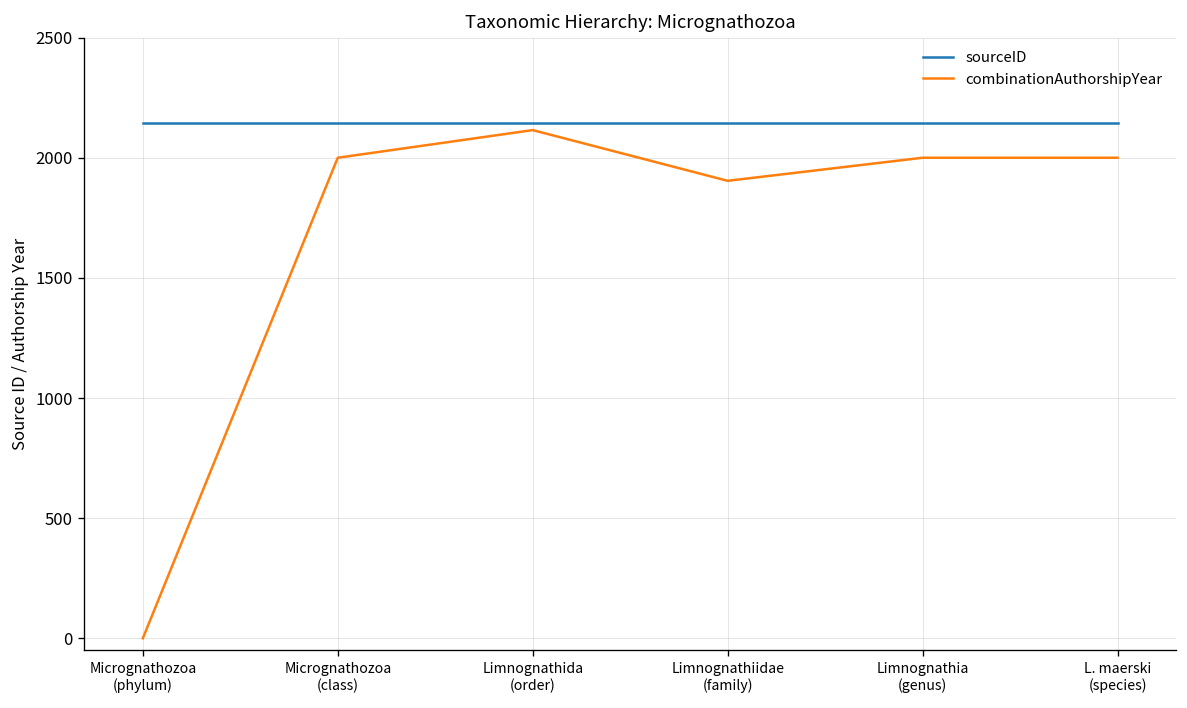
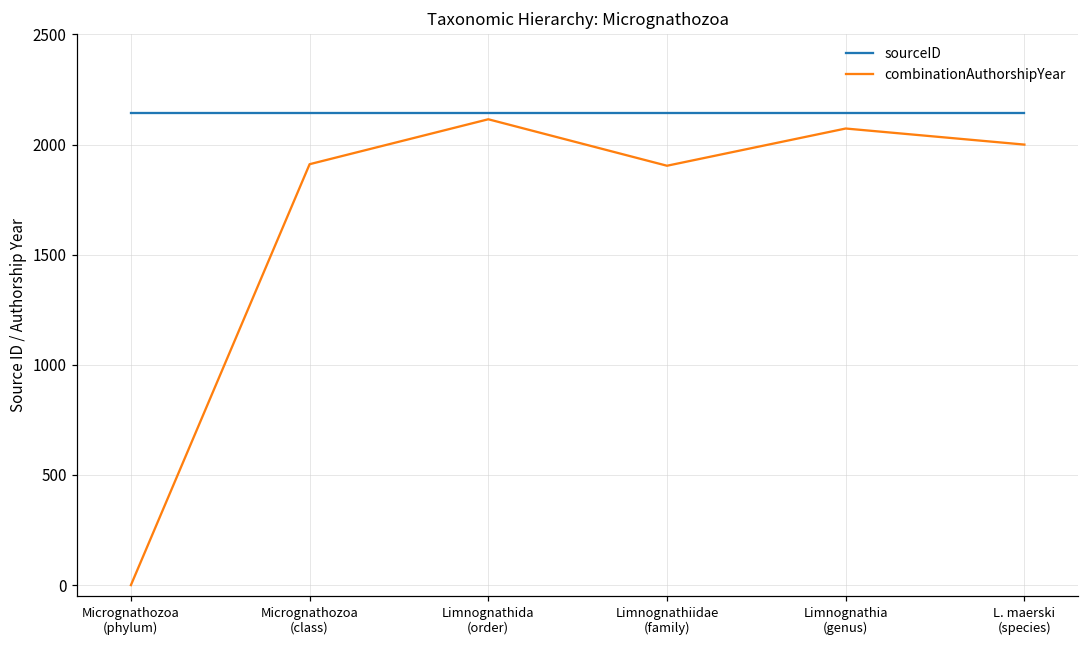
combinationAuthorshipYear, Micrognathozoa (class): 2000 -> 1910
combinationAuthorshipYear, Limnognathia (genus): 2000 -> 2070
